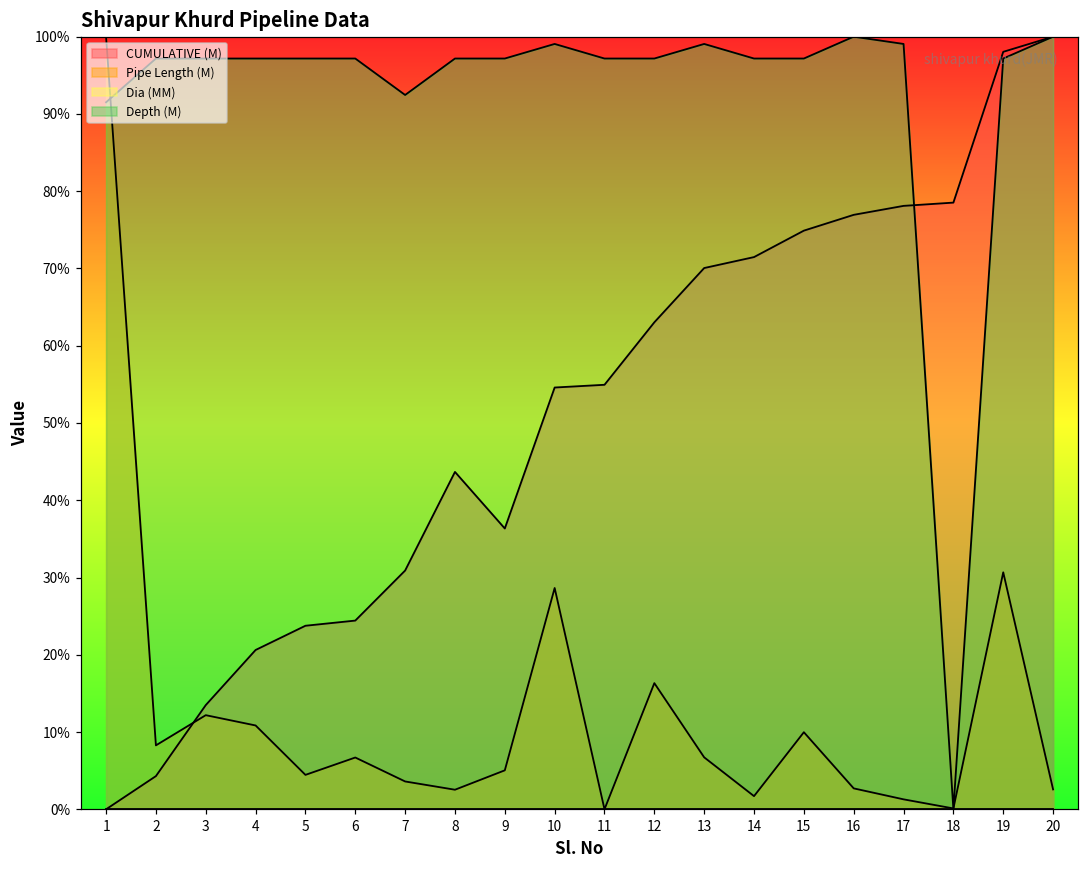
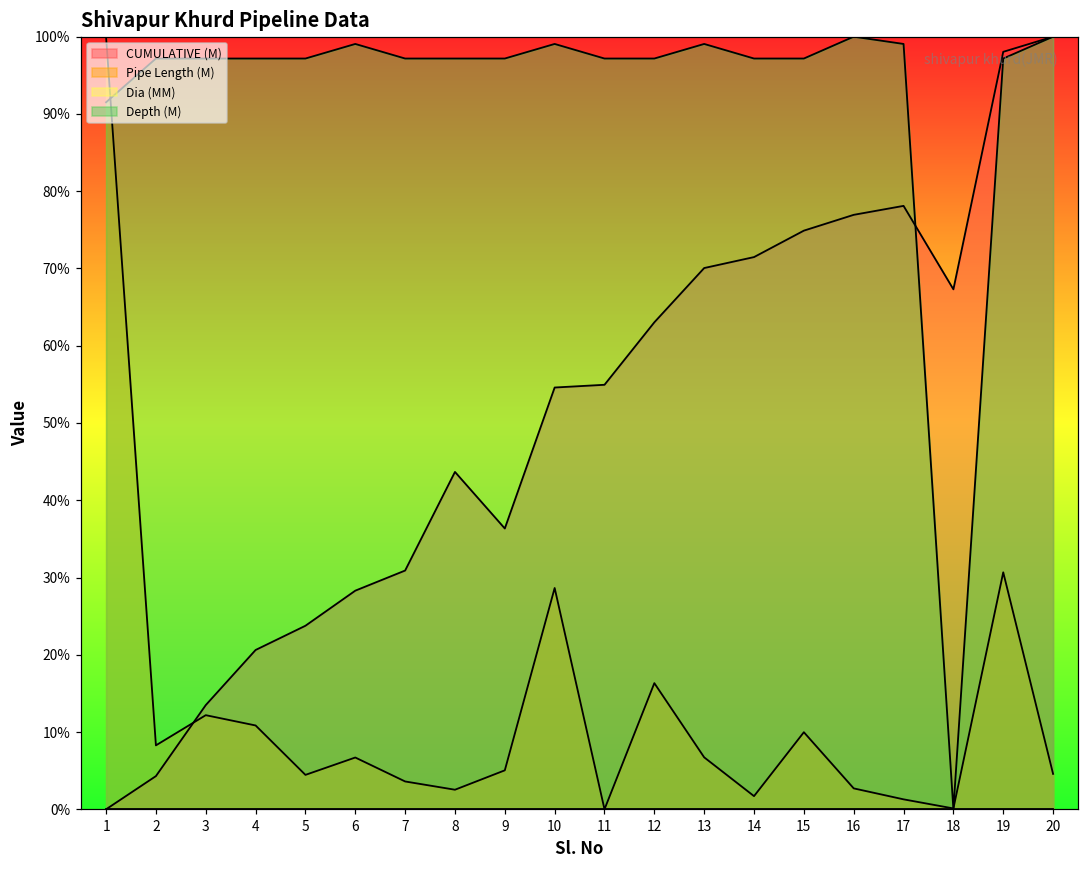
CUMULATIVE (M), 6: 24% -> 28%
Depth (M), 6: 97% -> 99%
Depth (M), 7: 92% -> 97%
CUMULATIVE (M), 18: 79% -> 67%
Pipe Length (M), 20: 3% -> 5%
